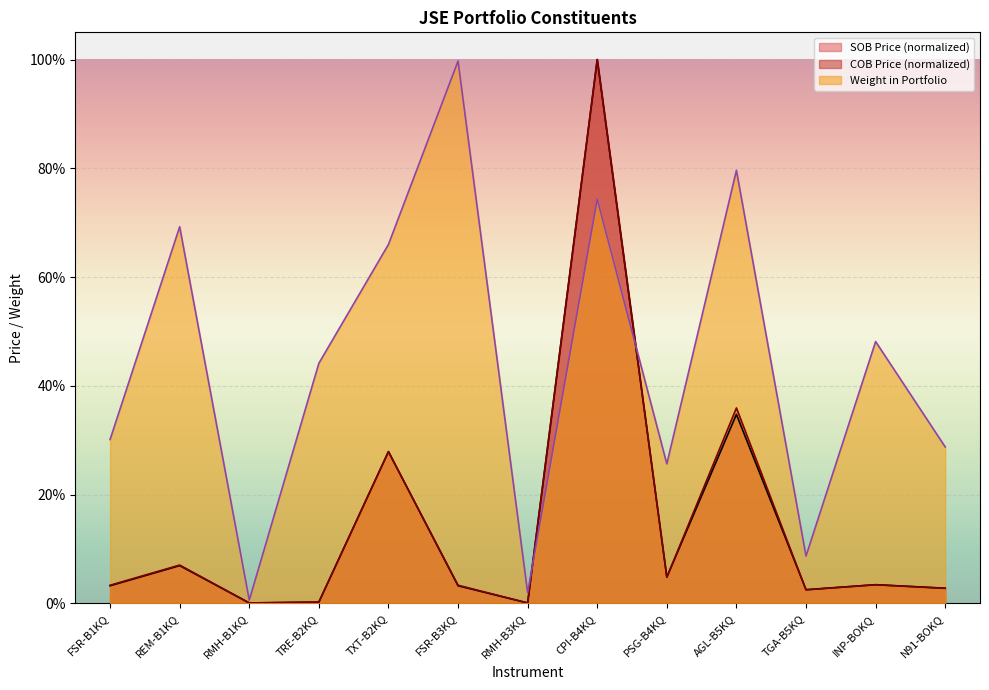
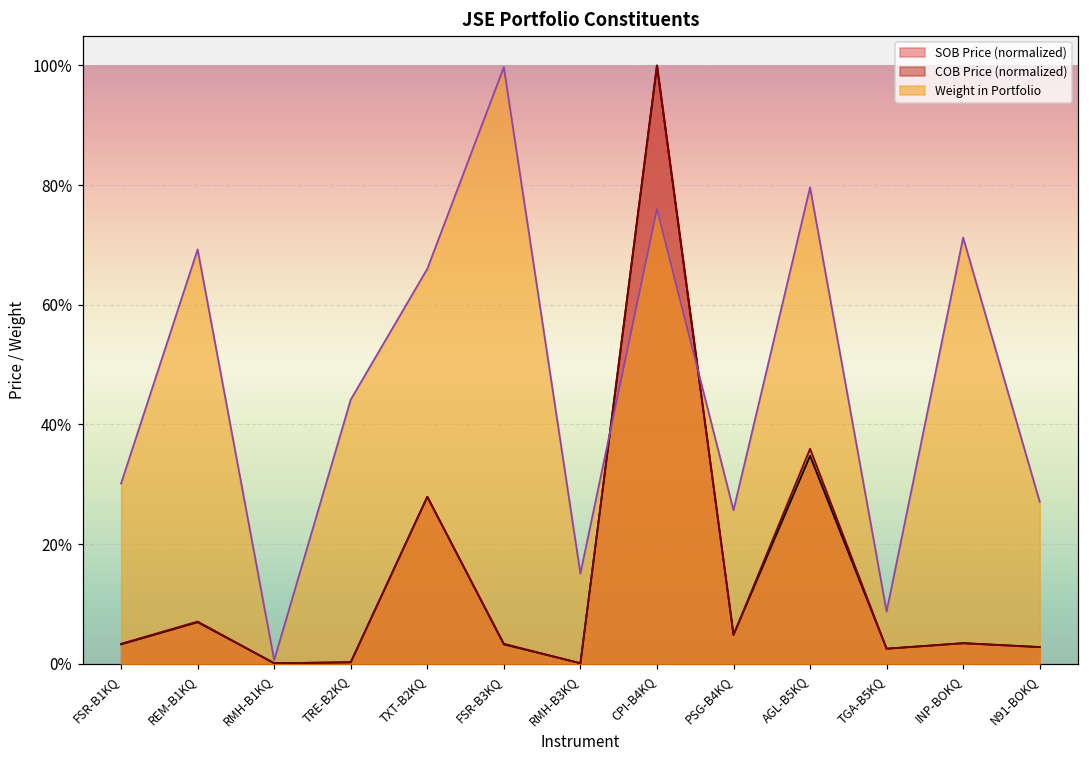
Weight in Portfolio, RMH-B3KQ: 2% -> 15%
Weight in Portfolio, CPI-B4KQ: 74% -> 76%
Weight in Portfolio, INP-BOKQ: 48% -> 71%
Weight in Portfolio, N91-BOKQ: 29% -> 27%
